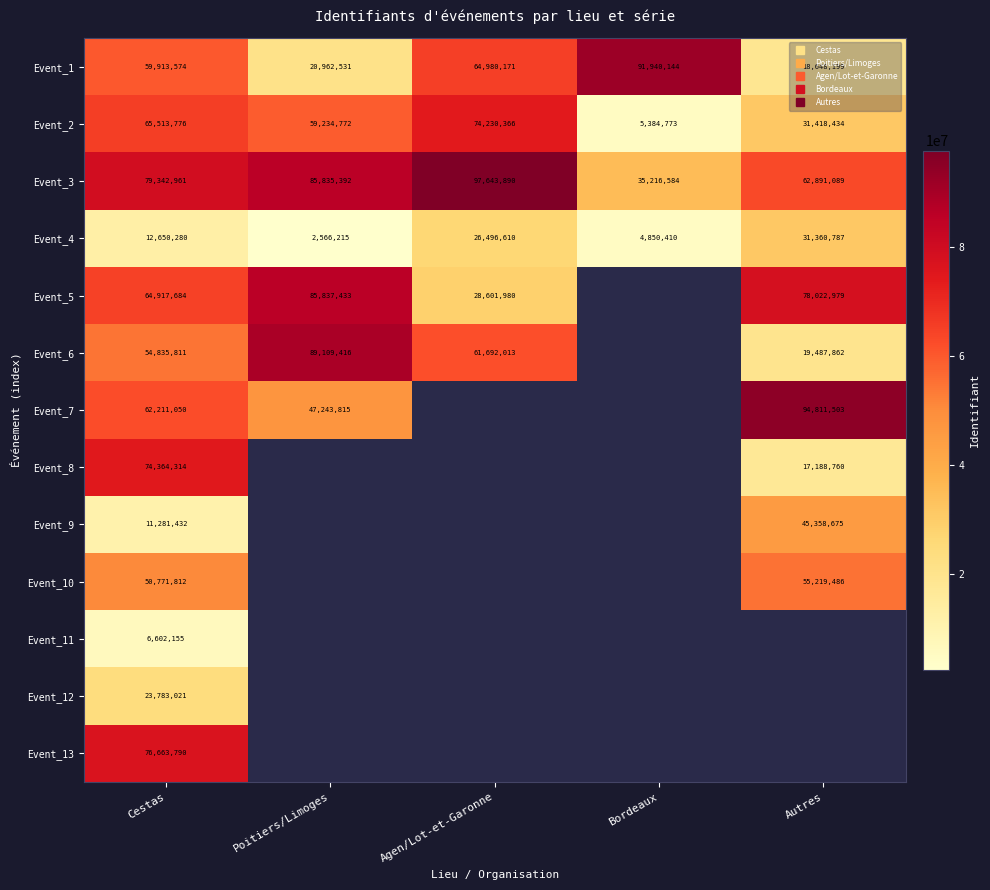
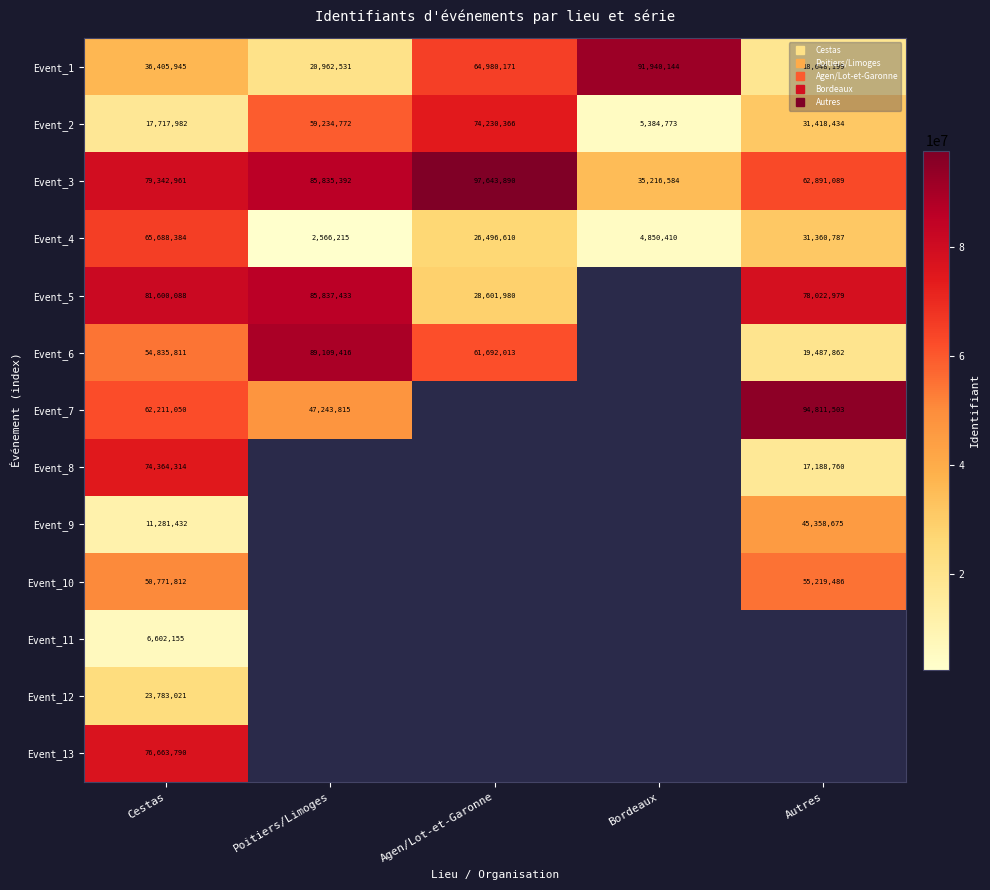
Event_1, Cestas: 59,913,574 -> 36,405,945
Event_2, Cestas: 65,513,776 -> 17,717,982
Event_4, Cestas: 12,650,280 -> 65,688,384
Event_5, Cestas: 64,917,684 -> 81,600,088
